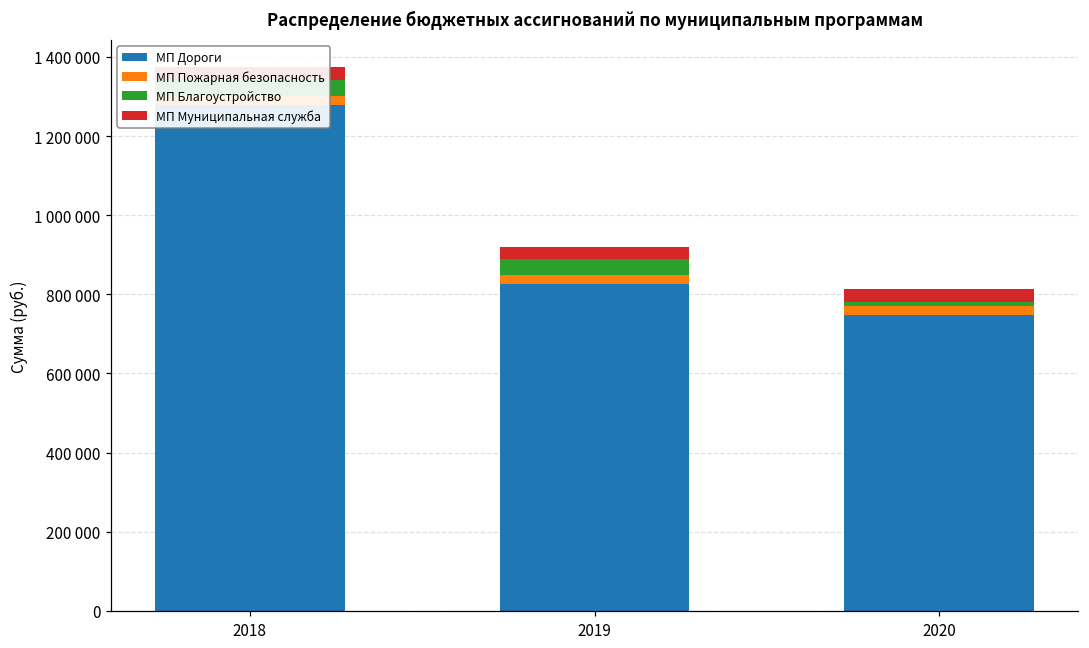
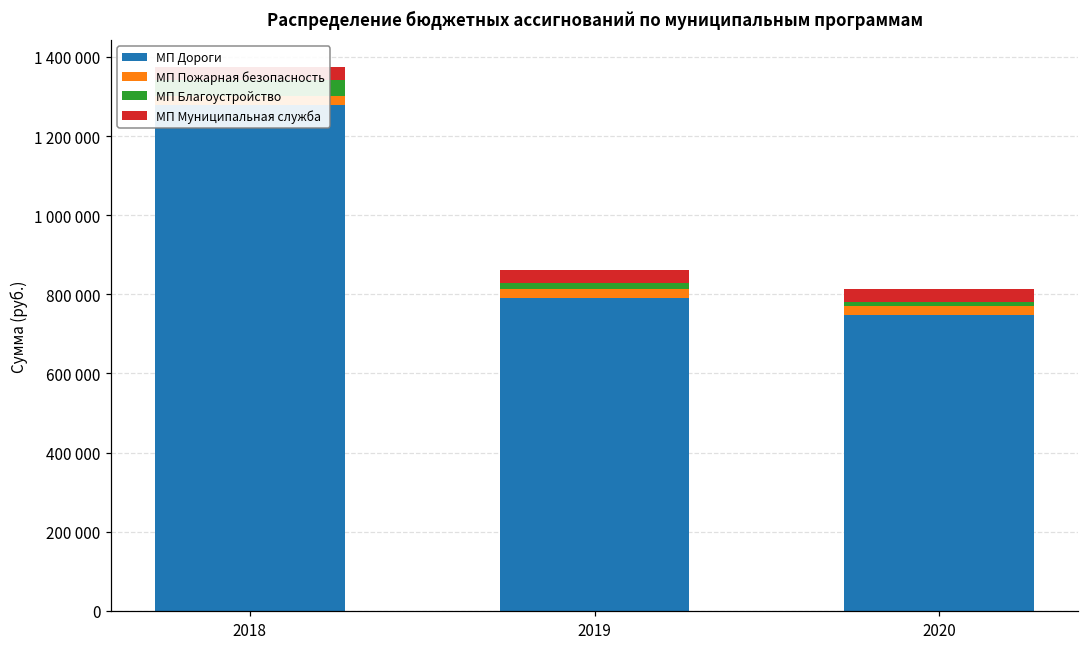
МП Дороги, 2019: 830000 -> 790000
МП Благоустройство, 2019: 40000 -> 20000
